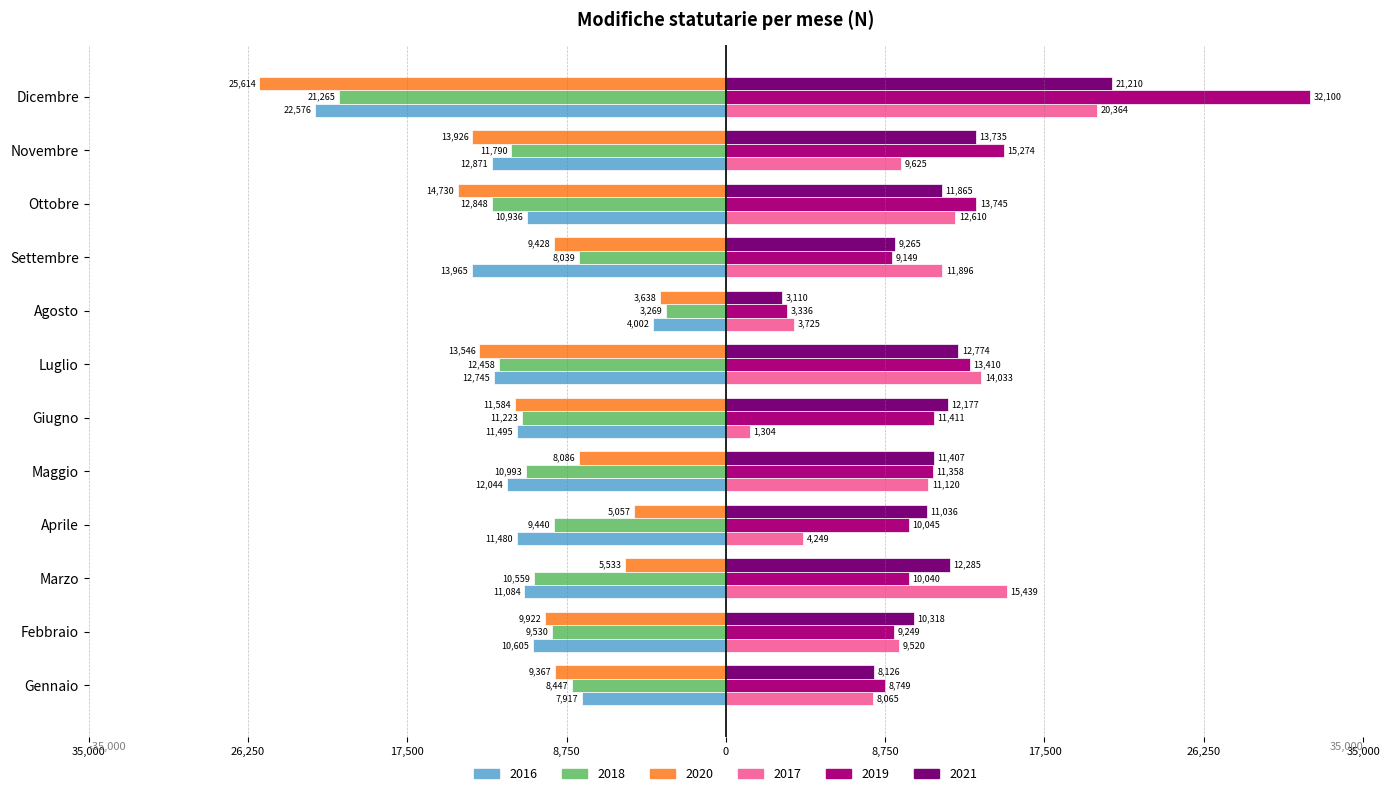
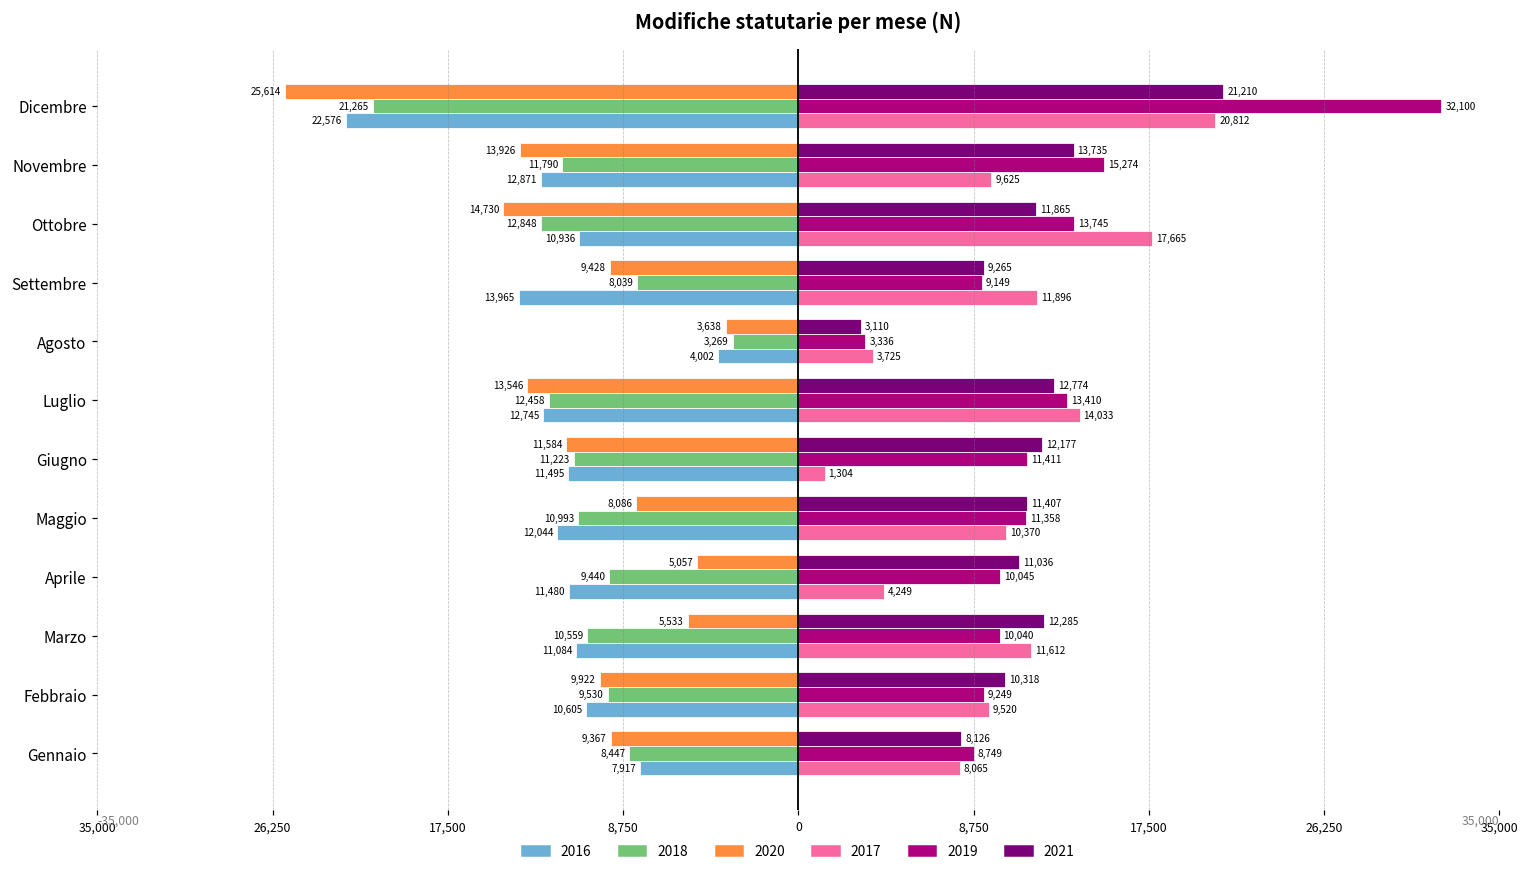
2017, Dicembre: 20,364 -> 20,812
2017, Ottobre: 12,610 -> 17,665
2017, Maggio: 11,120 -> 10,370
2017, Marzo: 15,439 -> 11,612
